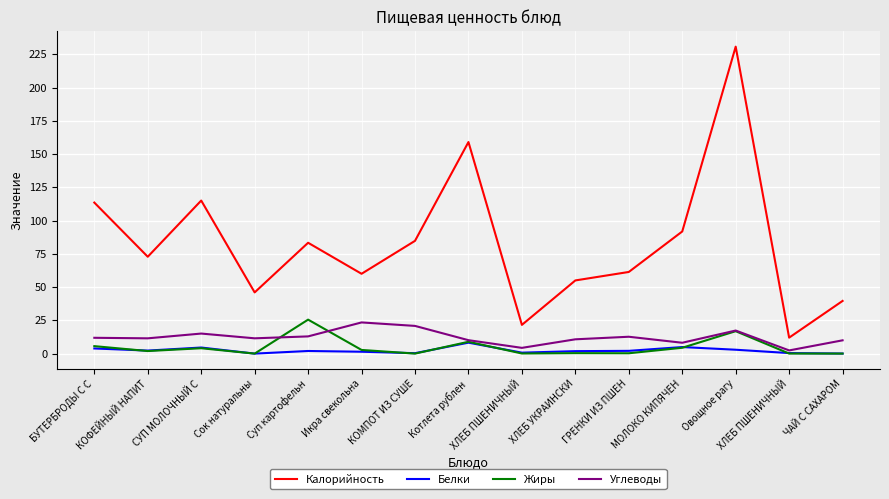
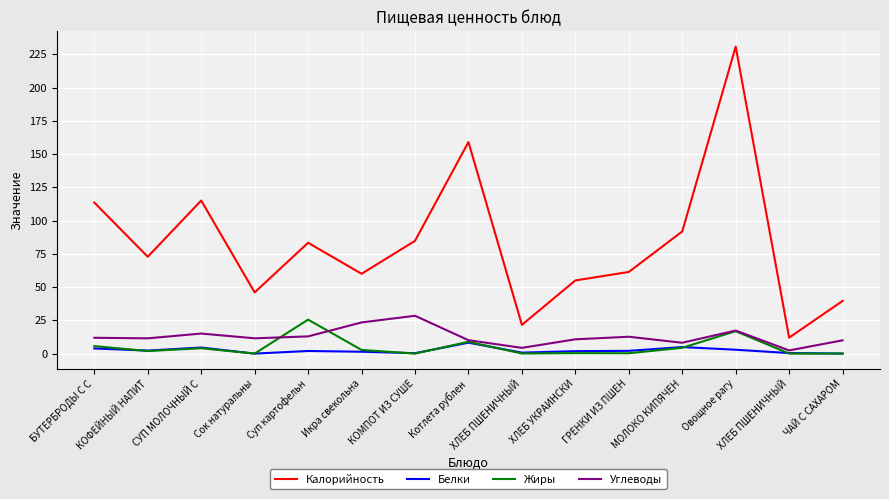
Углеводы, КОМПОТ ИЗ СУШЕ: 21 -> 28
